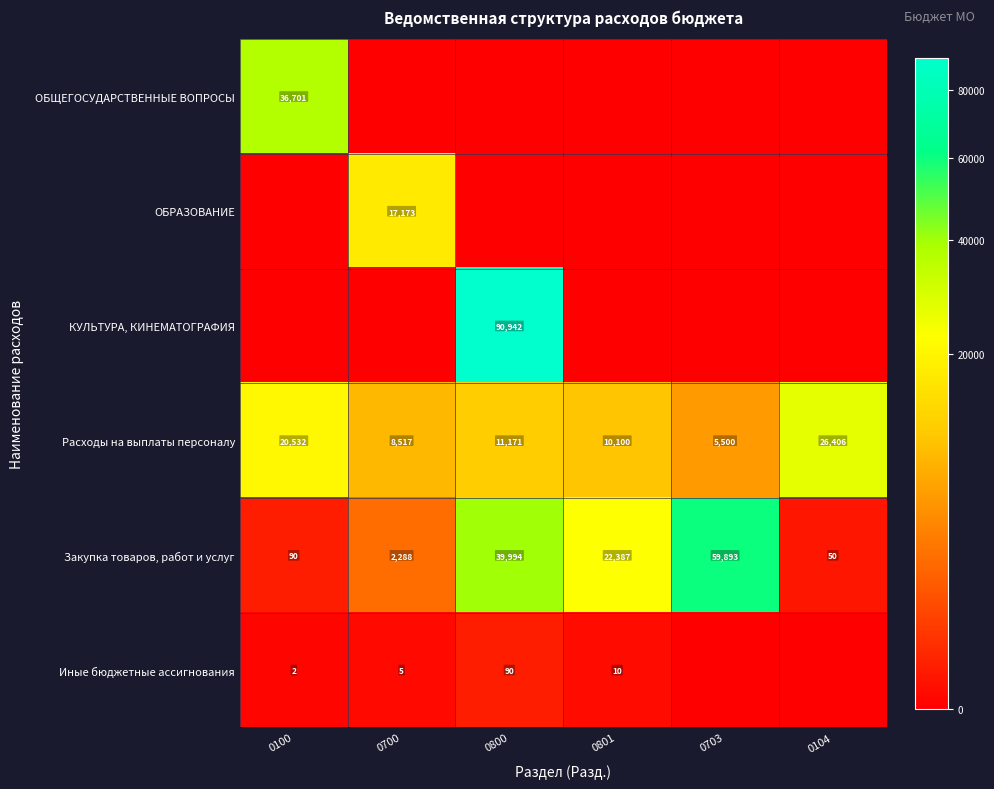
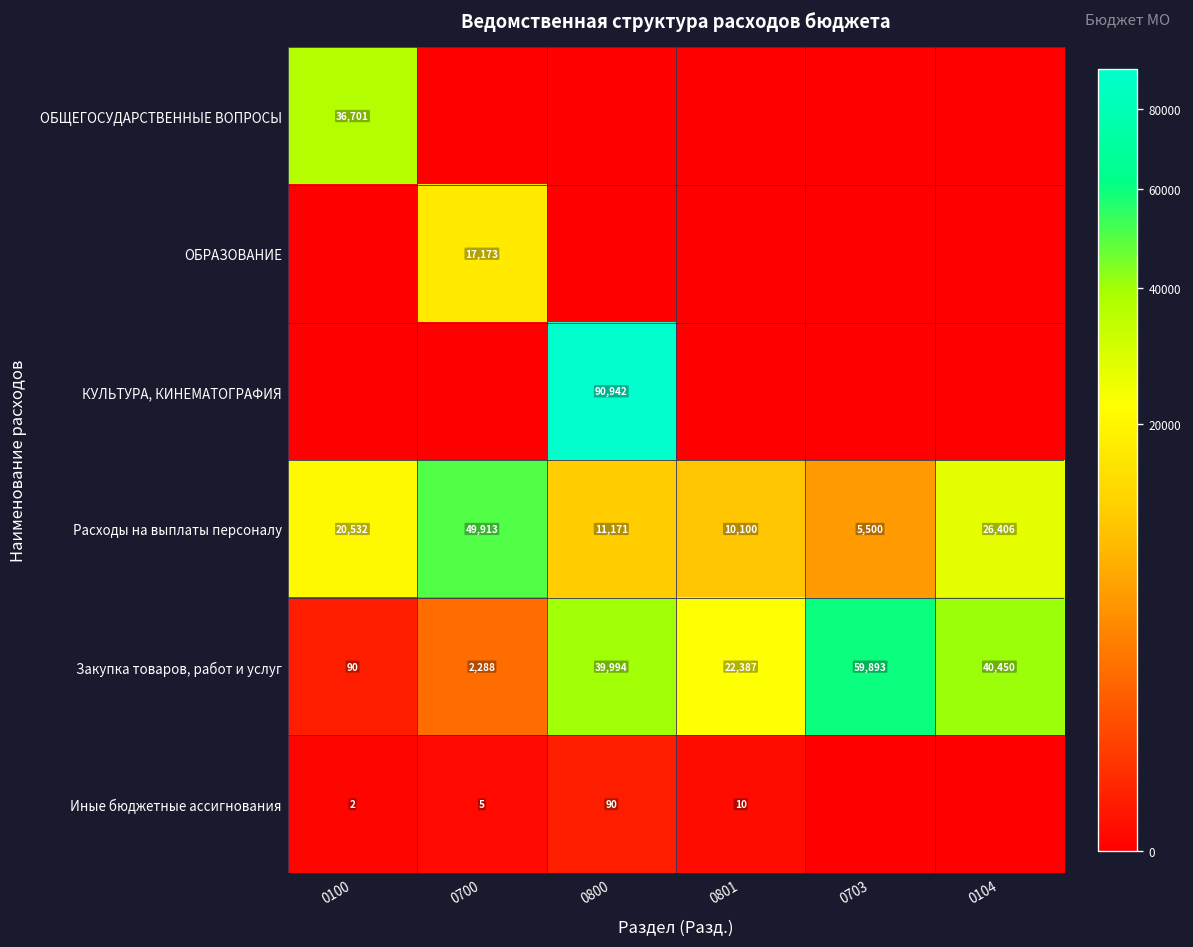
Расходы на выплаты персоналу, 0700: 8,517 -> 49,913
Закупка товаров, работ и услуг, 0104: 50 -> 40,450
